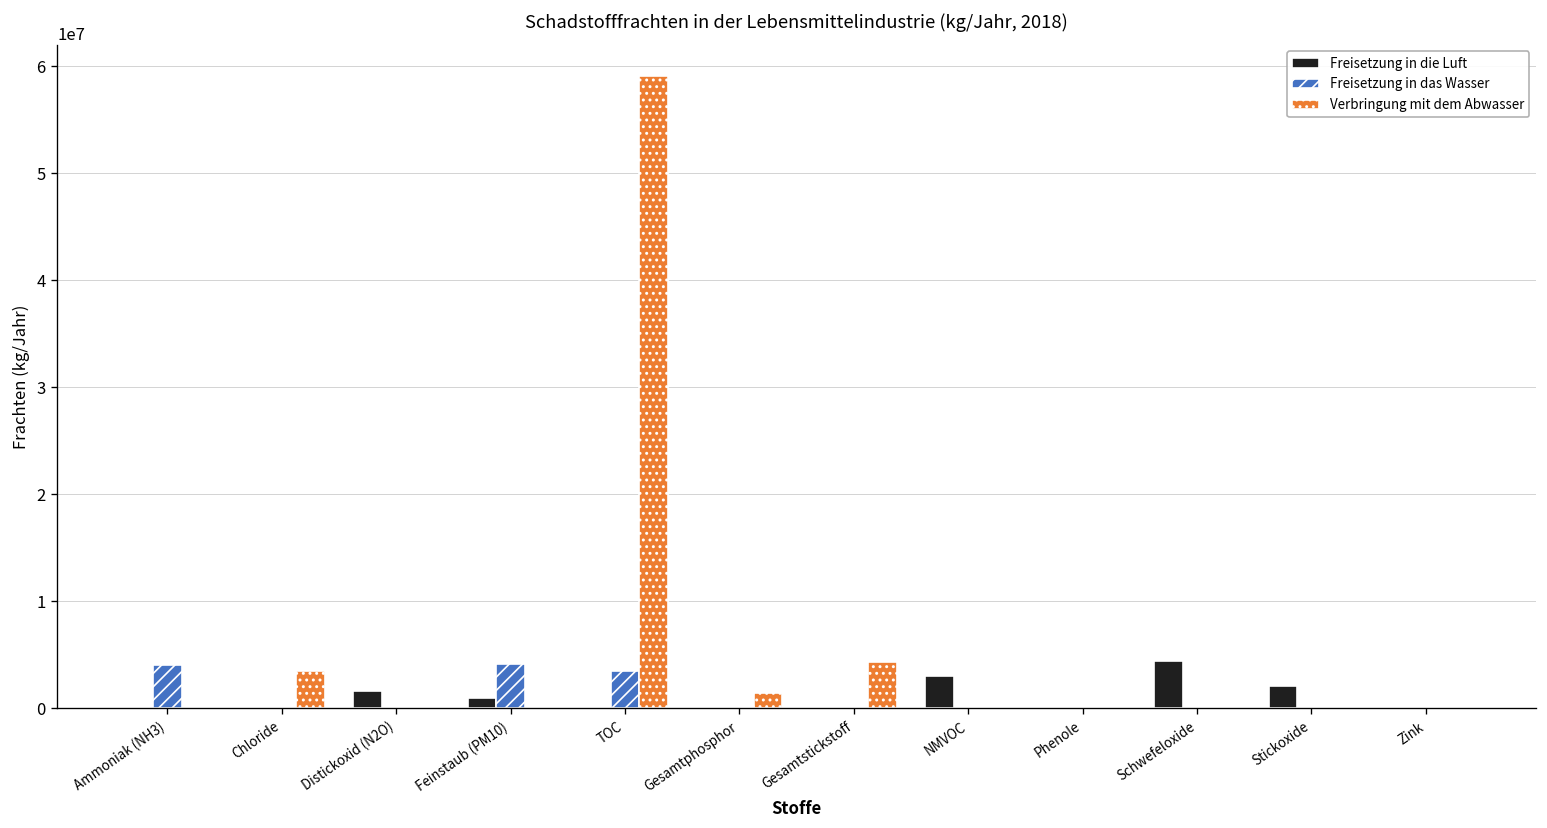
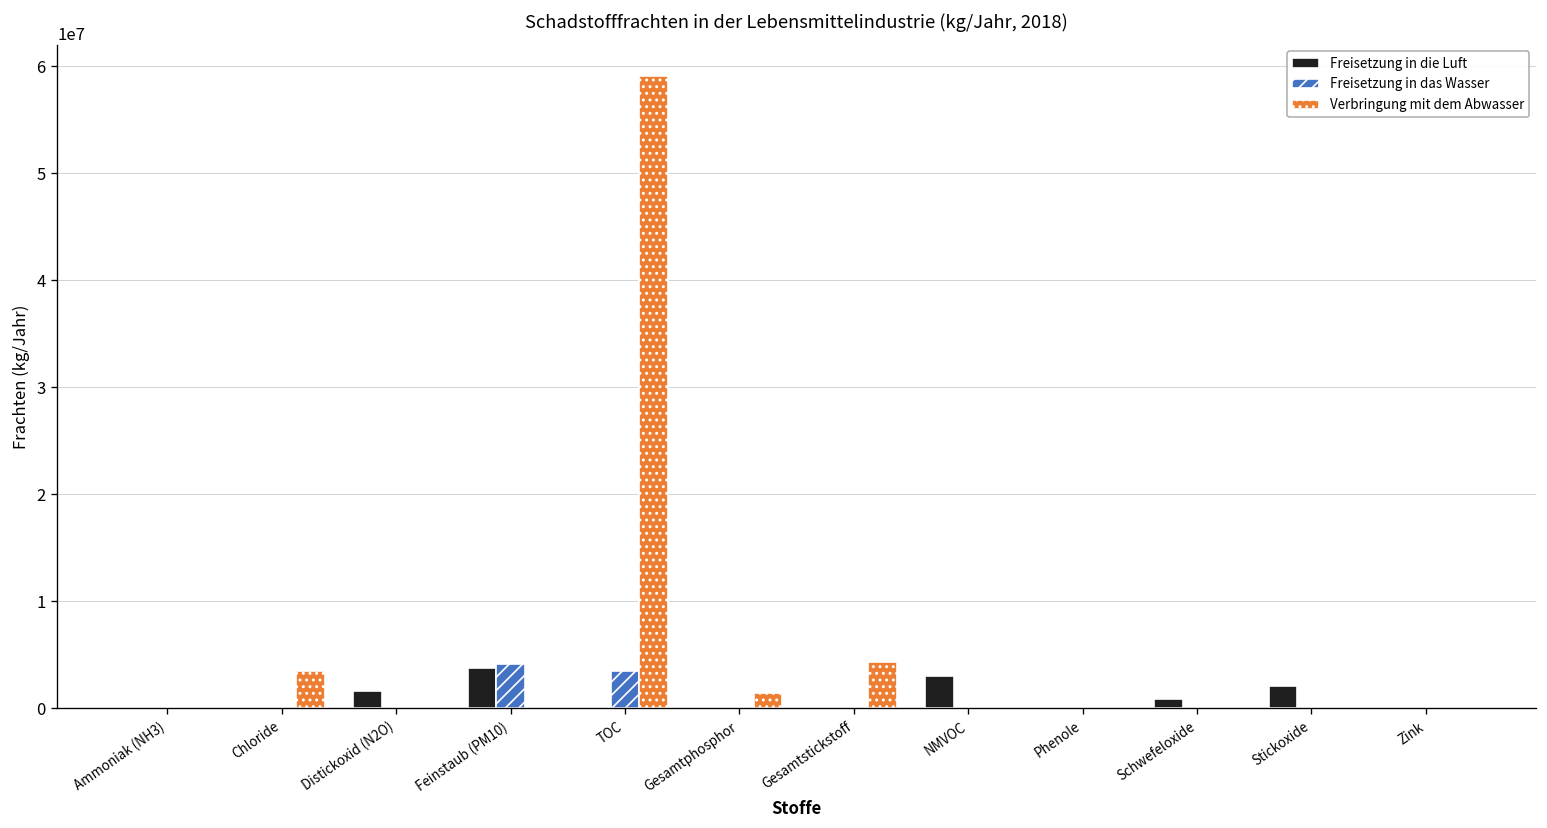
Freisetzung in das Wasser, Ammoniak (NH3): 4000000 -> 0
Freisetzung in die Luft, Feinstaub (PM10): 1000000 -> 4000000
Freisetzung in die Luft, Schwefeloxide: 4000000 -> 1000000
